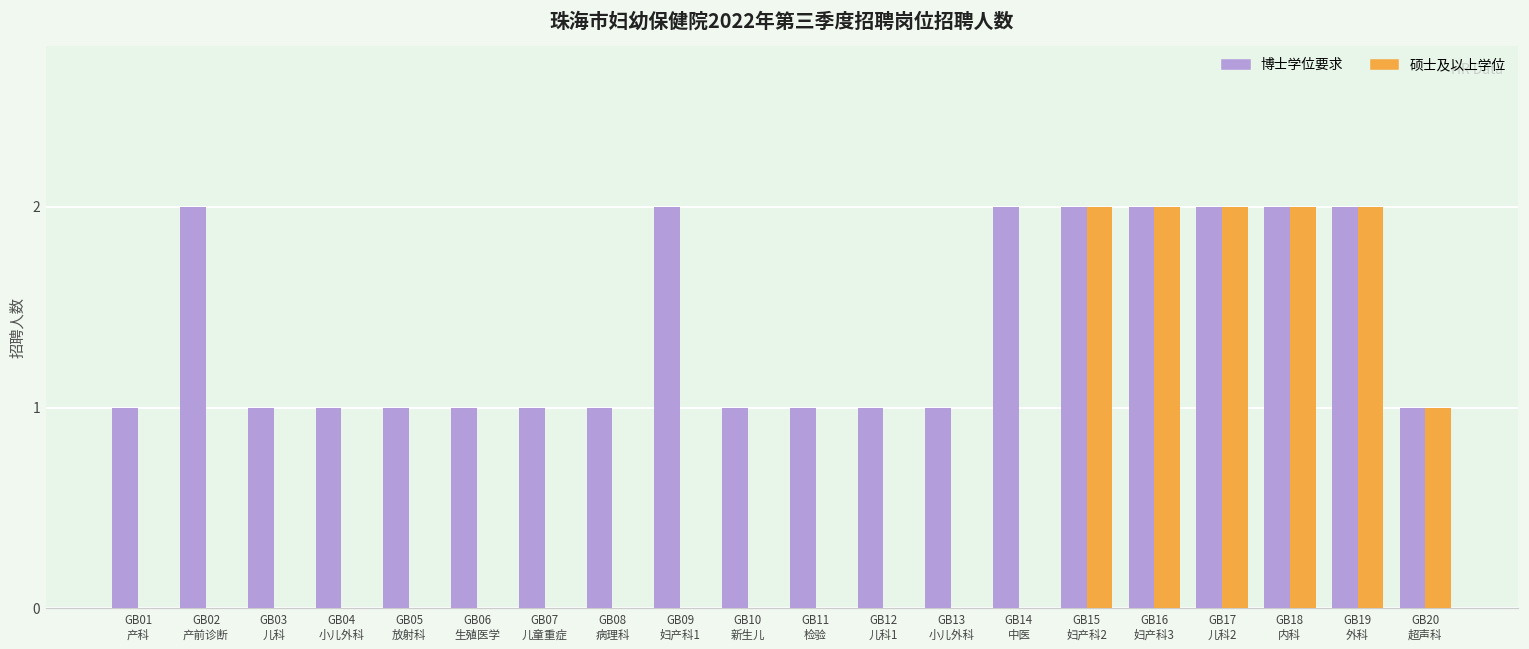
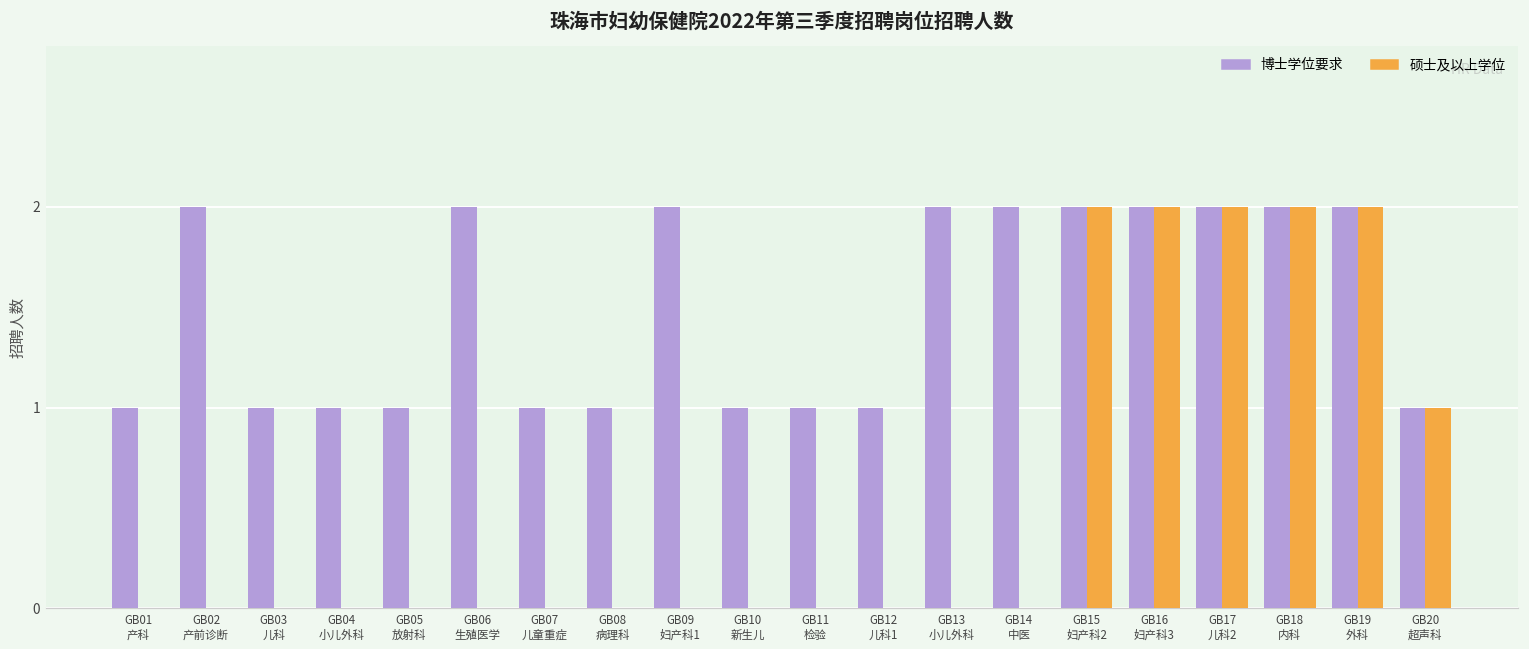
博士学位要求, GB06 生殖医学: 1 -> 2
博士学位要求, GB13 小儿外科: 1 -> 2
